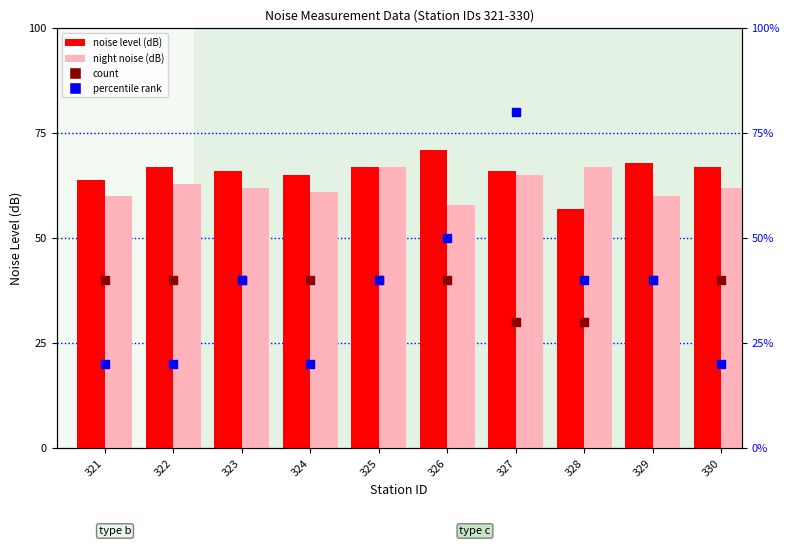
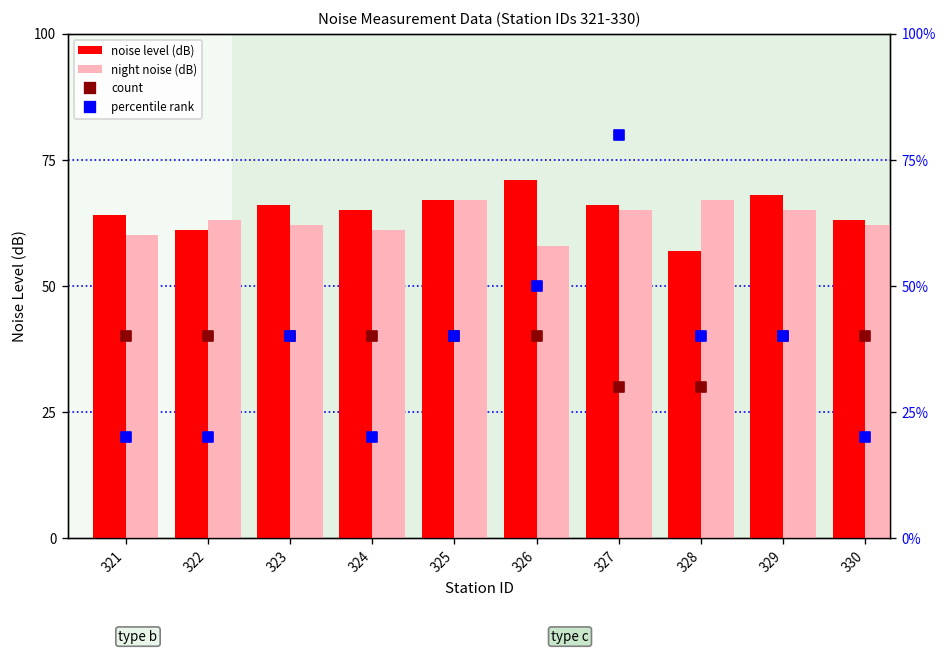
noise level (dB), 322: 67 -> 61
night noise (dB), 329: 60 -> 65
noise level (dB), 330: 67 -> 63
